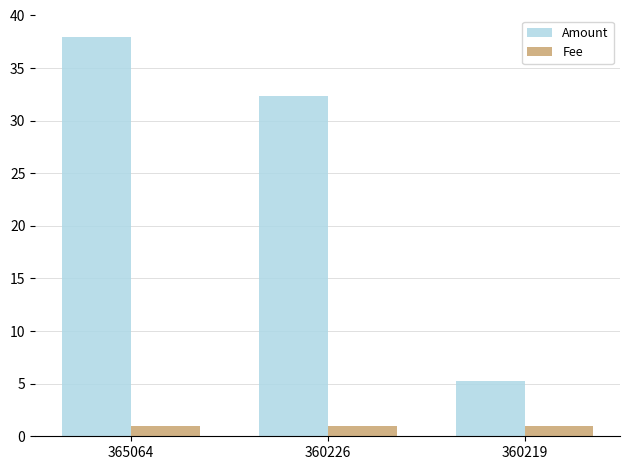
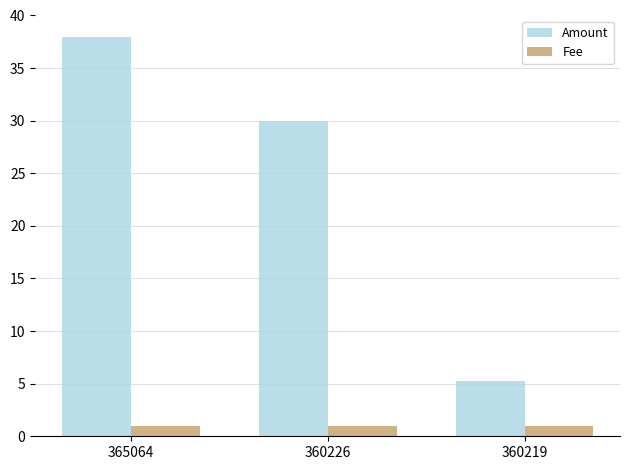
Amount, 360226: 32.3 -> 30.0
